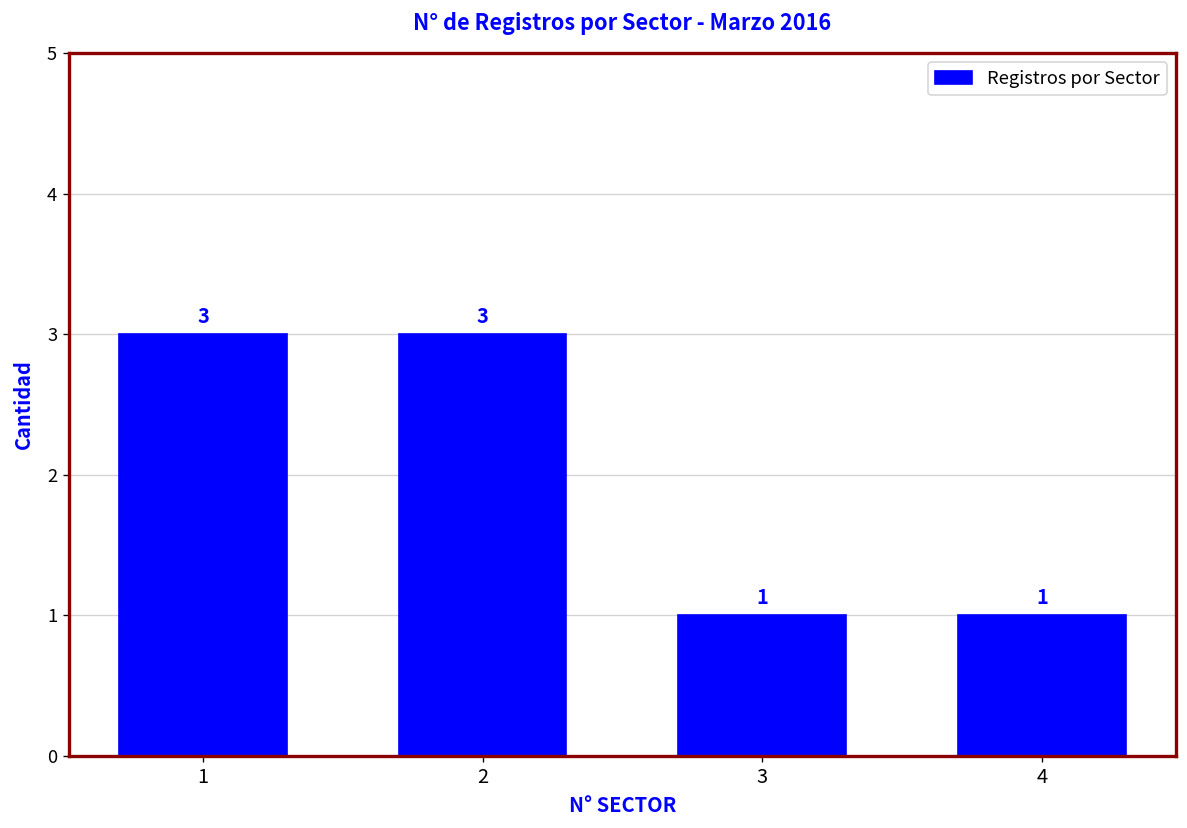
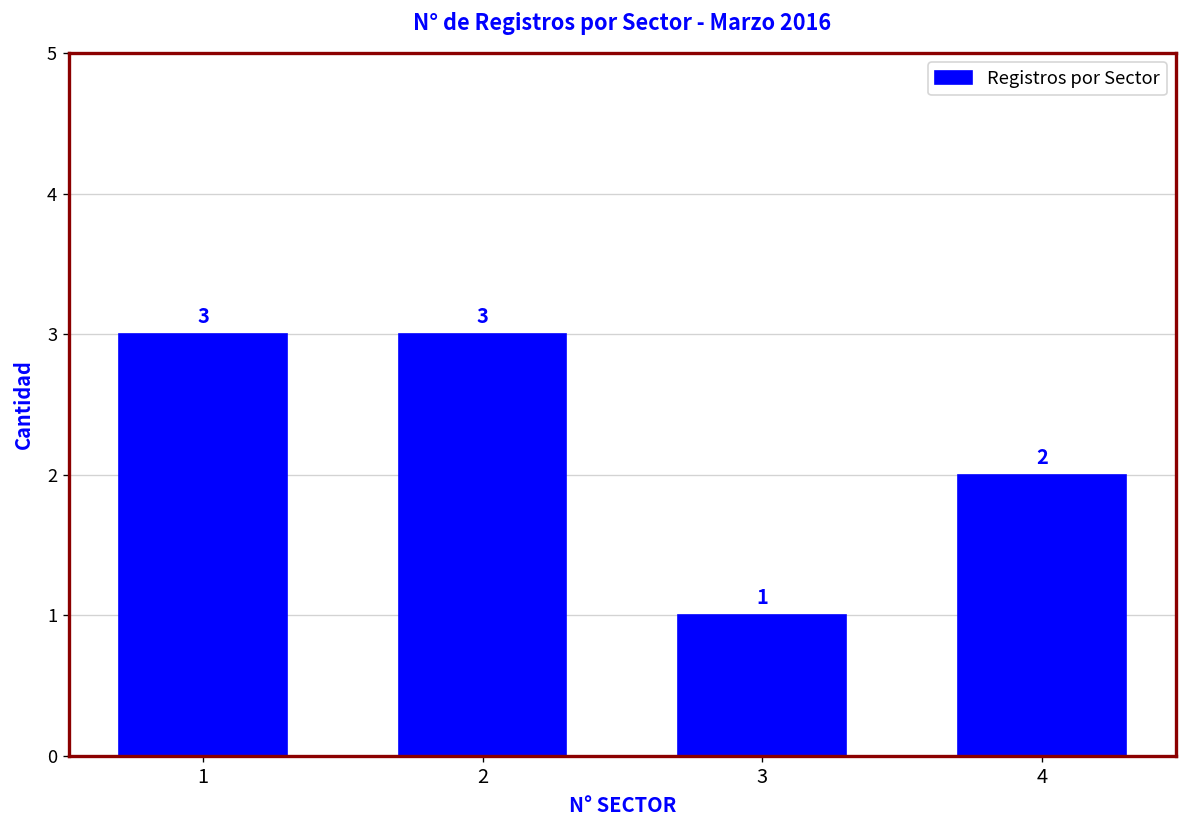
4: 1 -> 2
